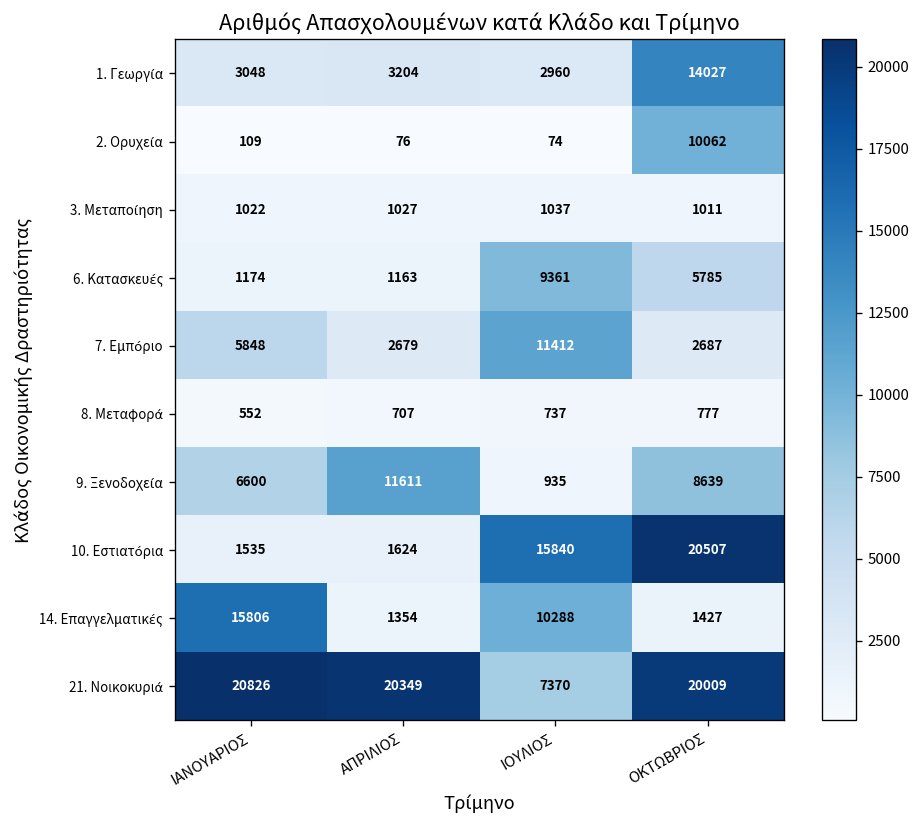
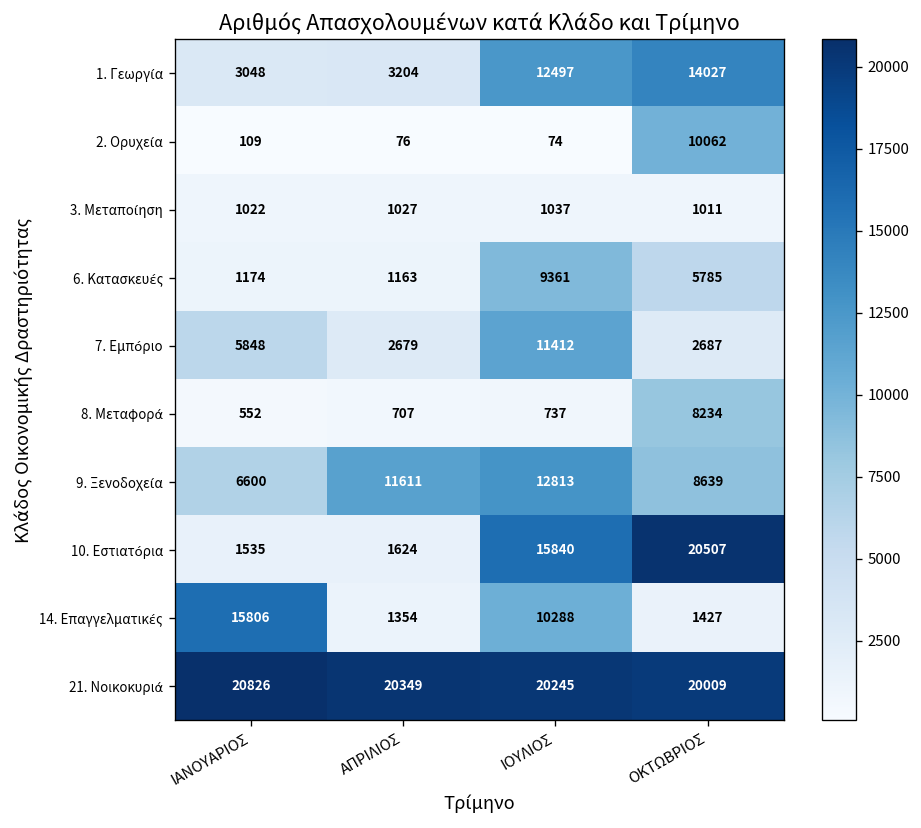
1. Γεωργία, ΙΟΥΛΙΟΣ: 2960 -> 12497
8. Μεταφορά, ΟΚΤΩΒΡΙΟΣ: 777 -> 8234
9. Ξενοδοχεία, ΙΟΥΛΙΟΣ: 935 -> 12813
21. Νοικοκυριά, ΙΟΥΛΙΟΣ: 7370 -> 20245
